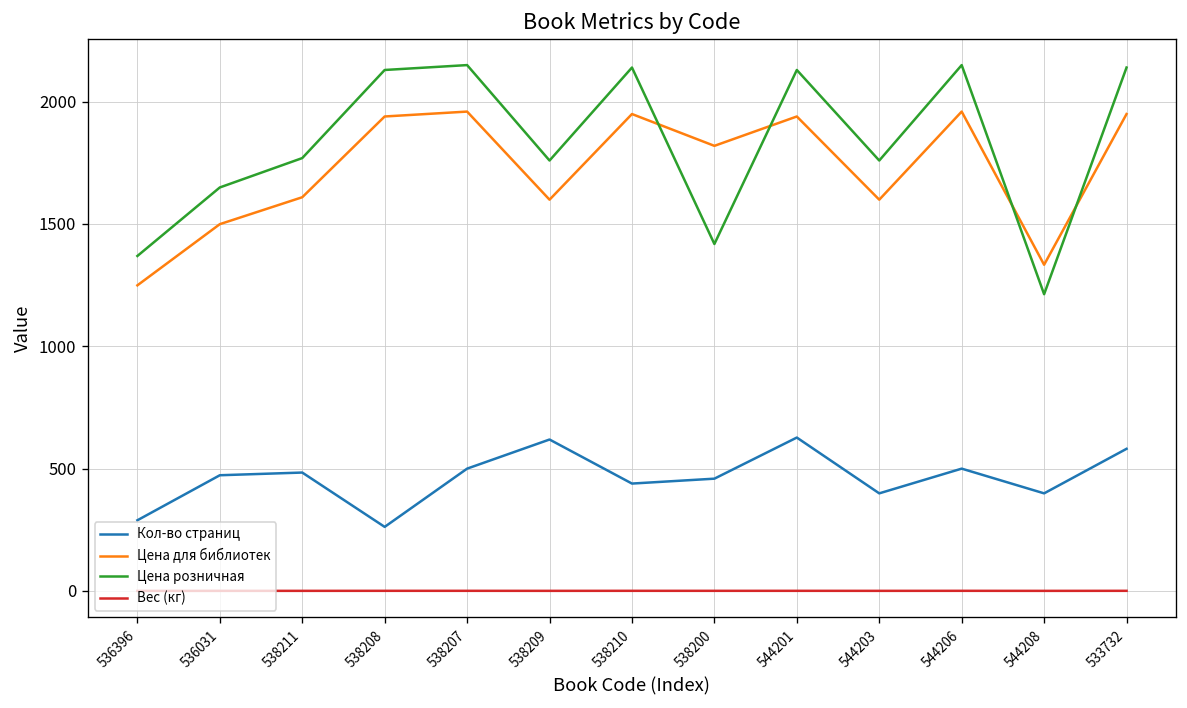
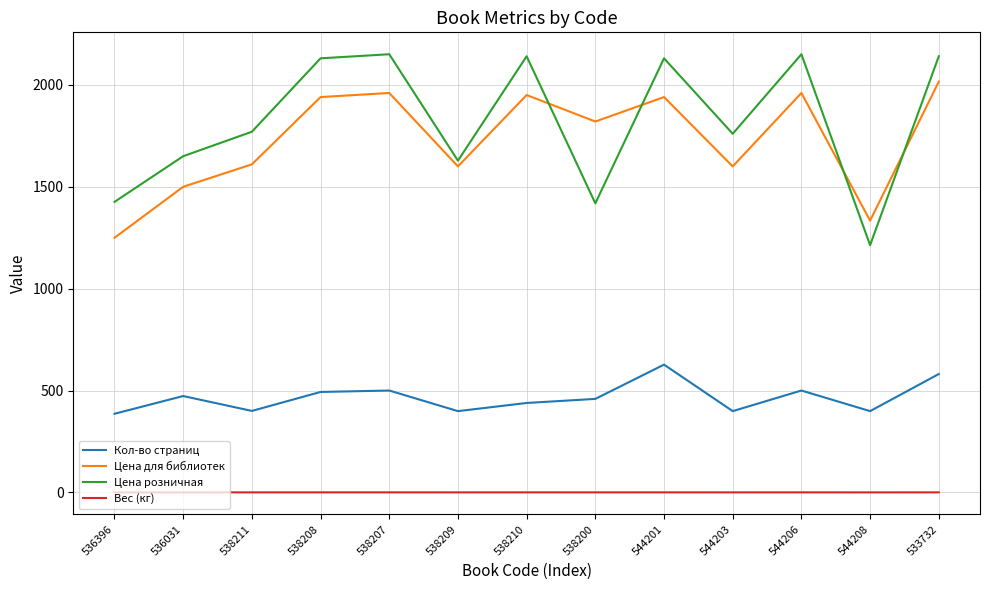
Кол-во страниц, 536396: 290 -> 390
Цена розничная, 536396: 1370 -> 1430
Кол-во страниц, 538211: 480 -> 400
Кол-во страниц, 538208: 260 -> 490
Кол-во страниц, 538209: 620 -> 400
Цена розничная, 538209: 1760 -> 1630
Цена для библиотек, 533732: 1950 -> 2010
